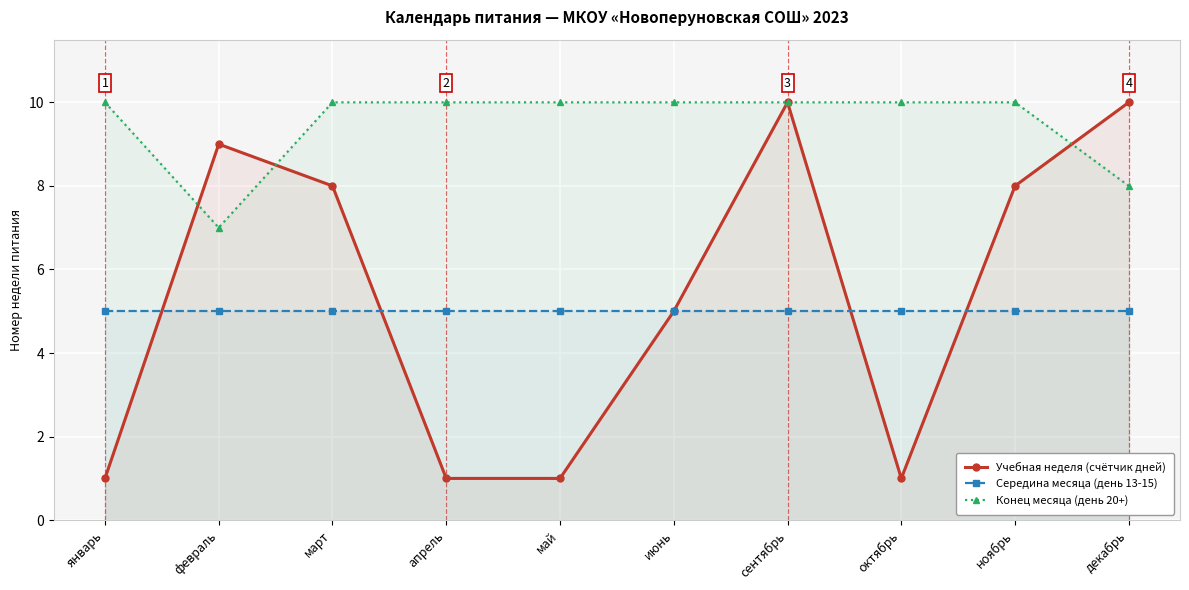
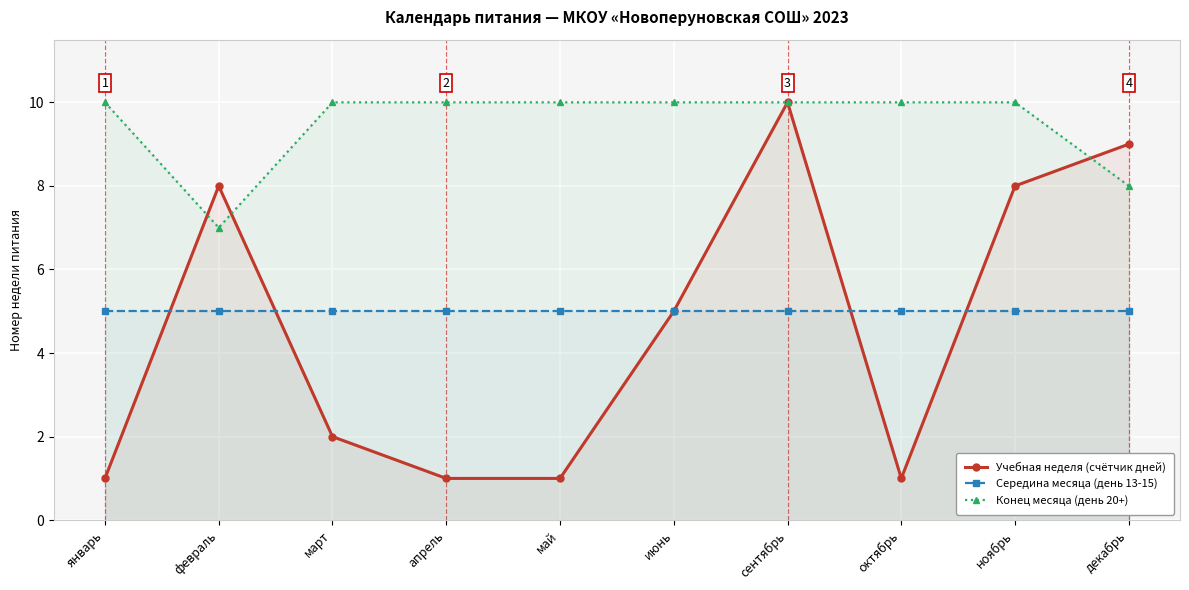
Учебная неделя (счётчик дней), февраль: 9 -> 8
Учебная неделя (счётчик дней), март: 8 -> 2
Учебная неделя (счётчик дней), декабрь: 10 -> 9
